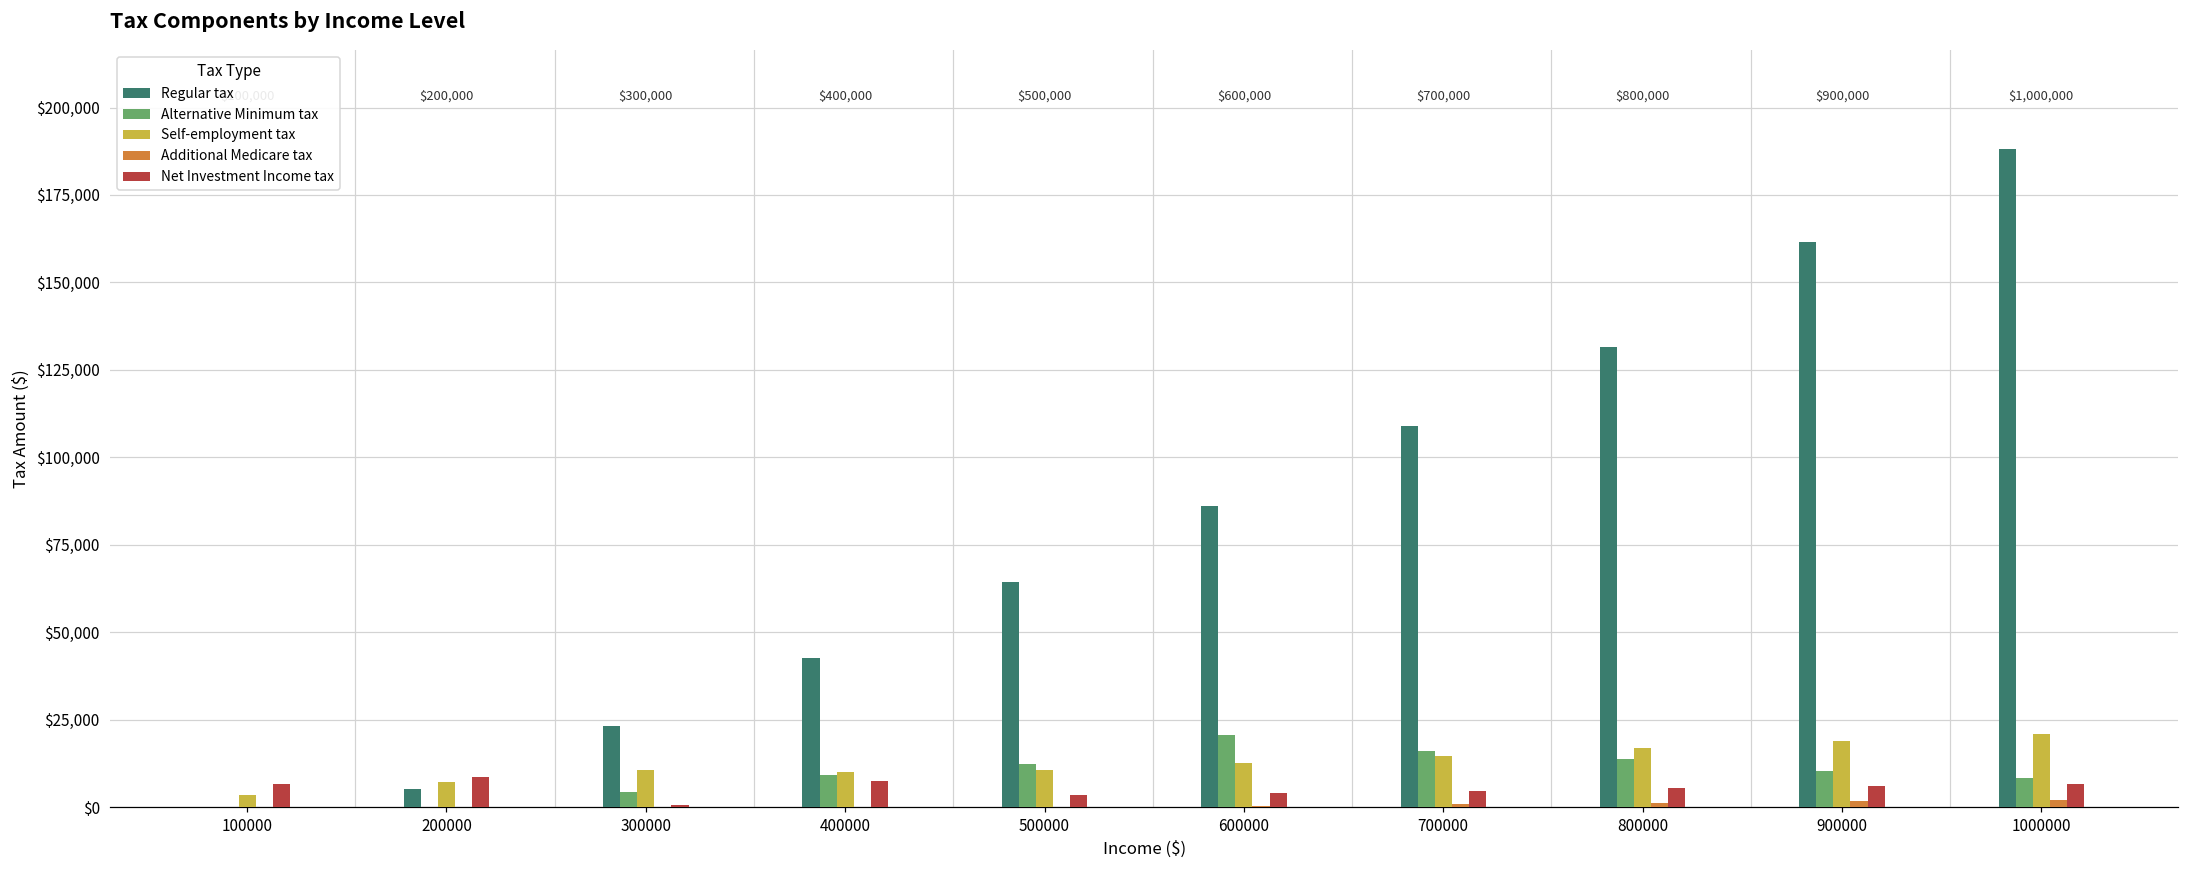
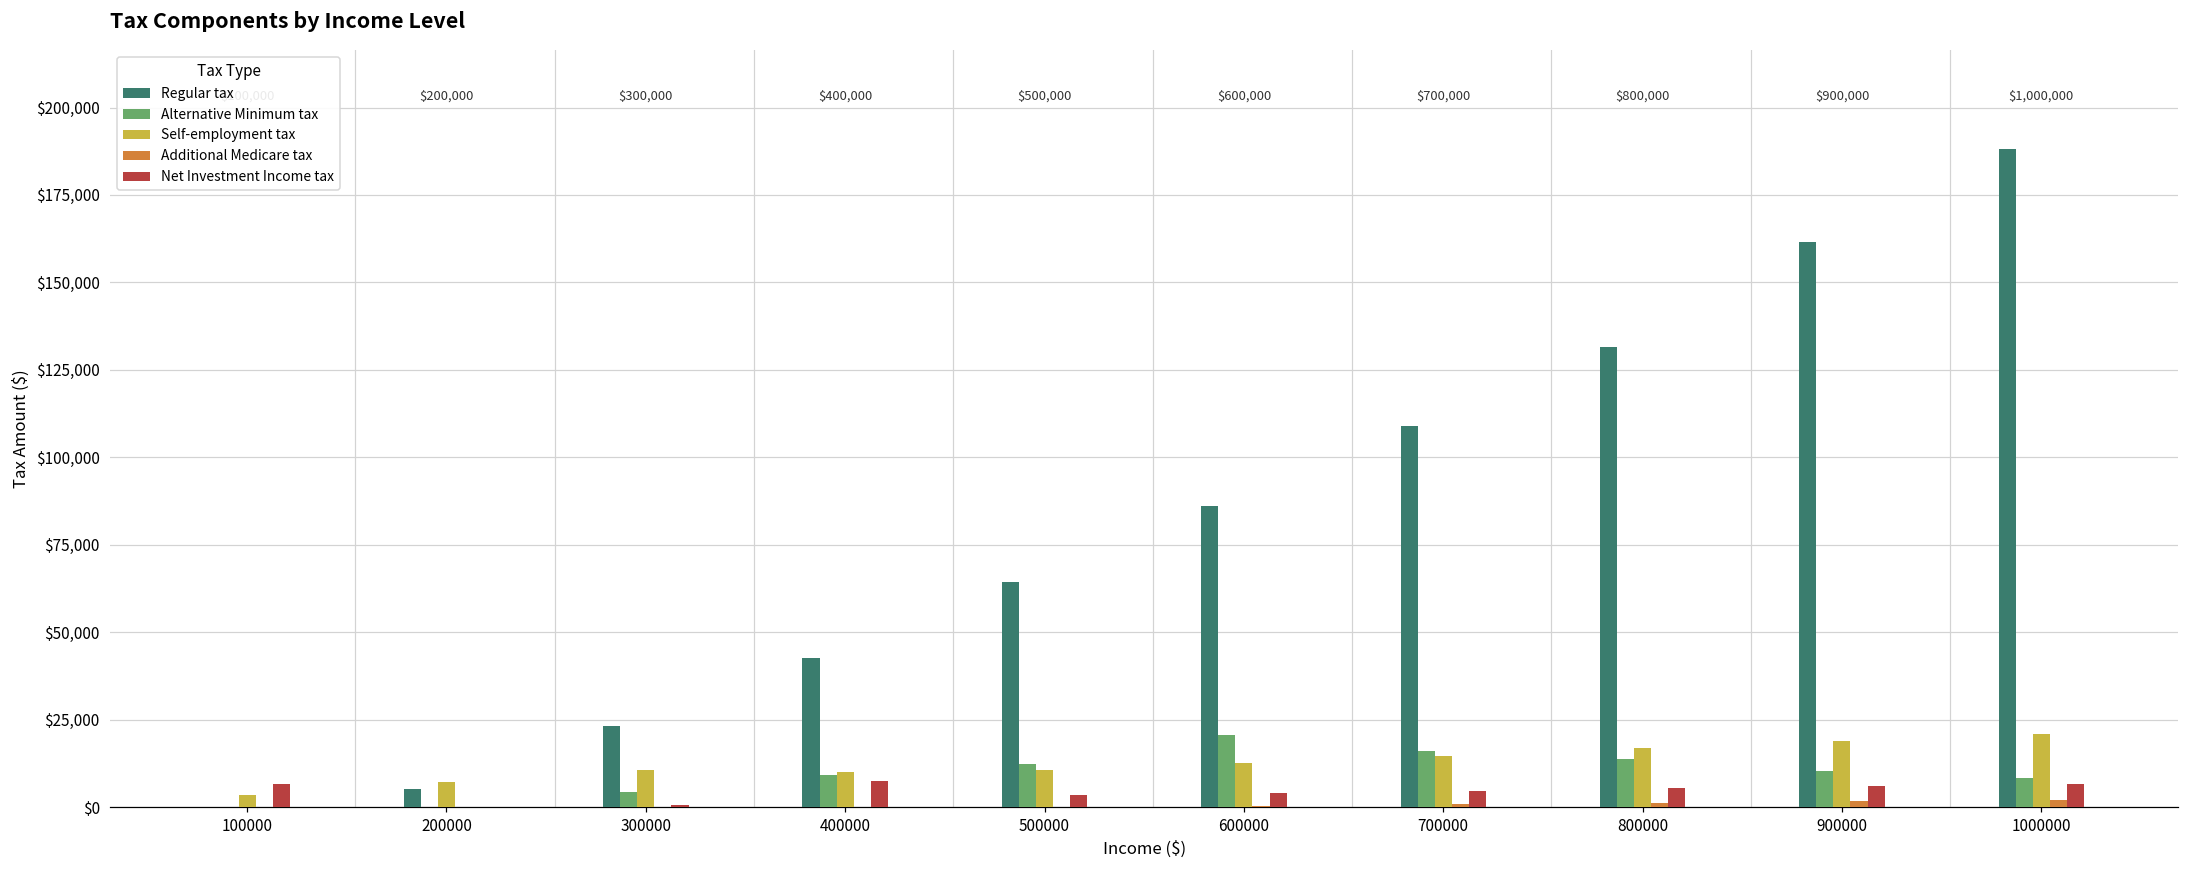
Net Investment Income tax, 200000: $8,000 -> $0
